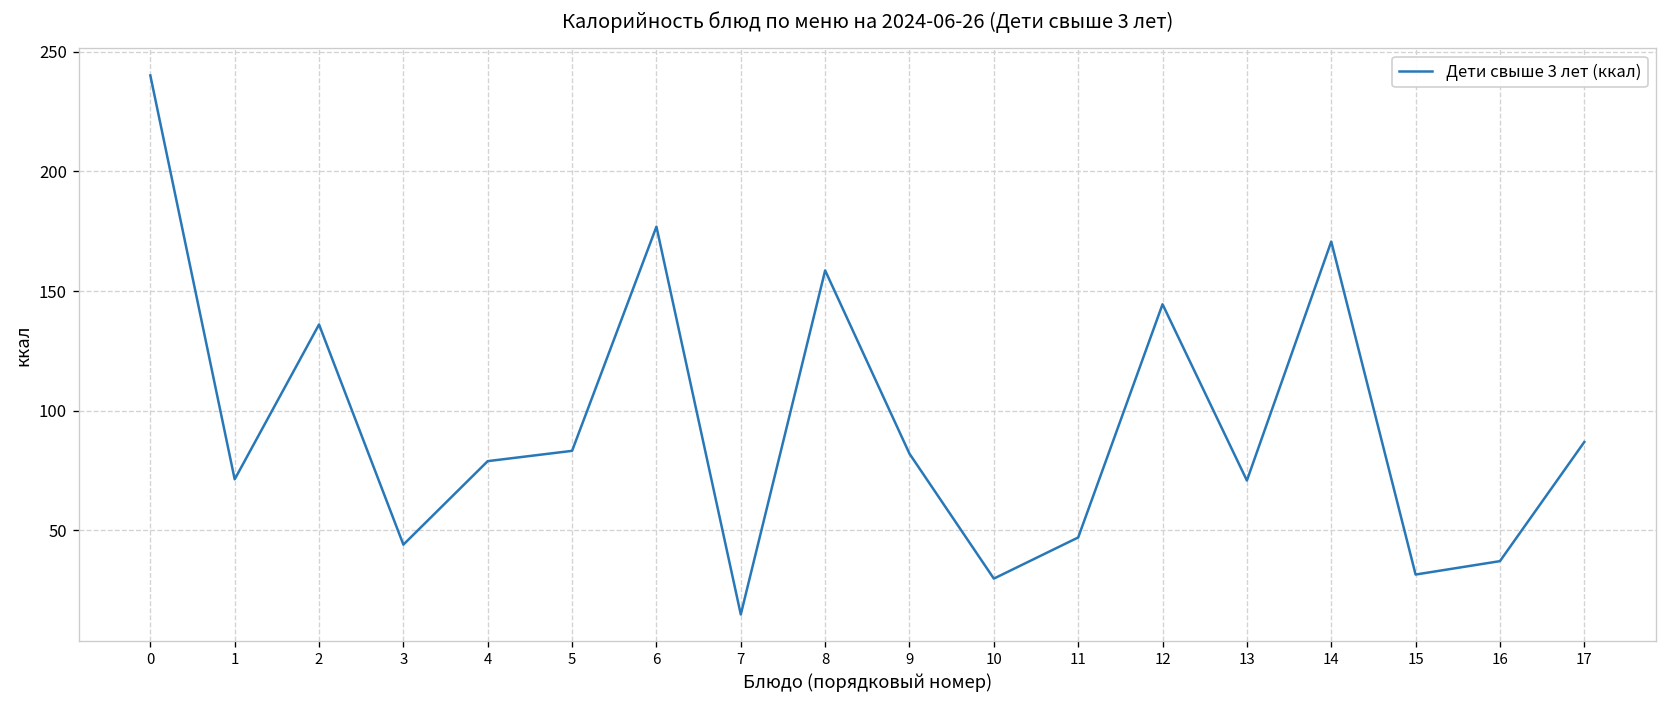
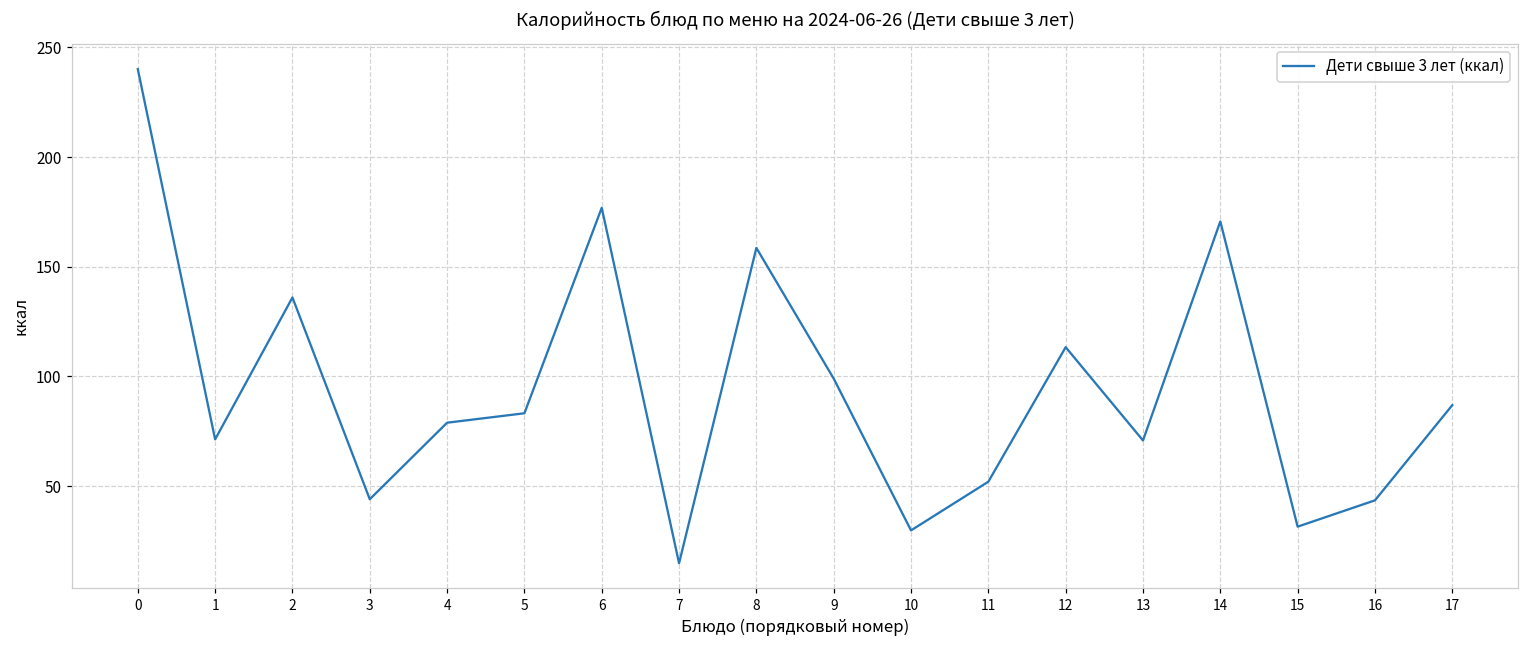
9: 82 -> 99
11: 47 -> 52
12: 144 -> 113
16: 37 -> 44
